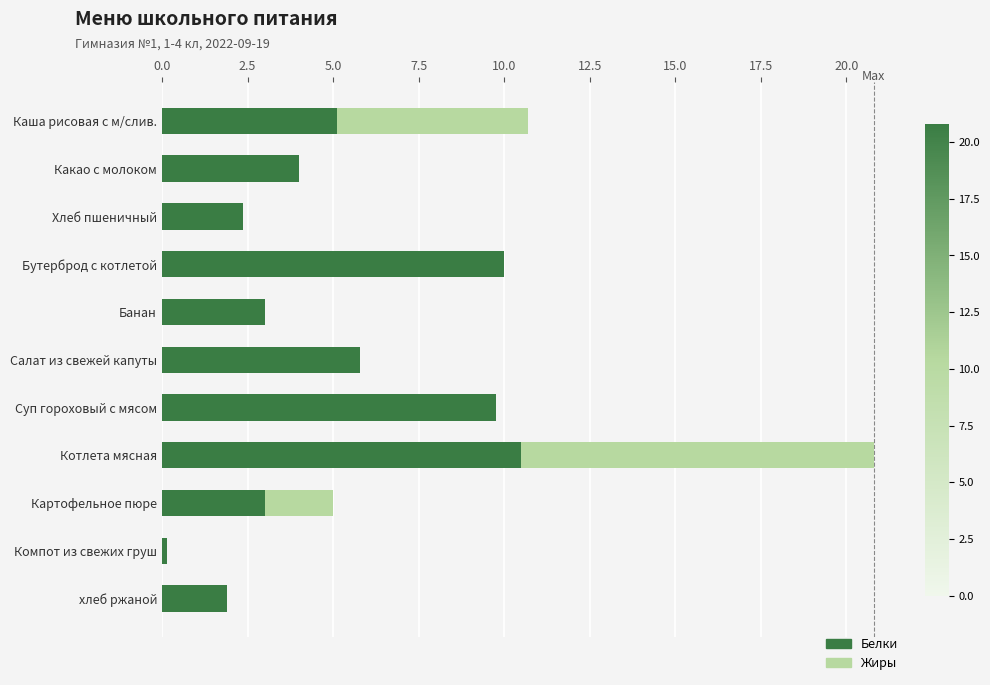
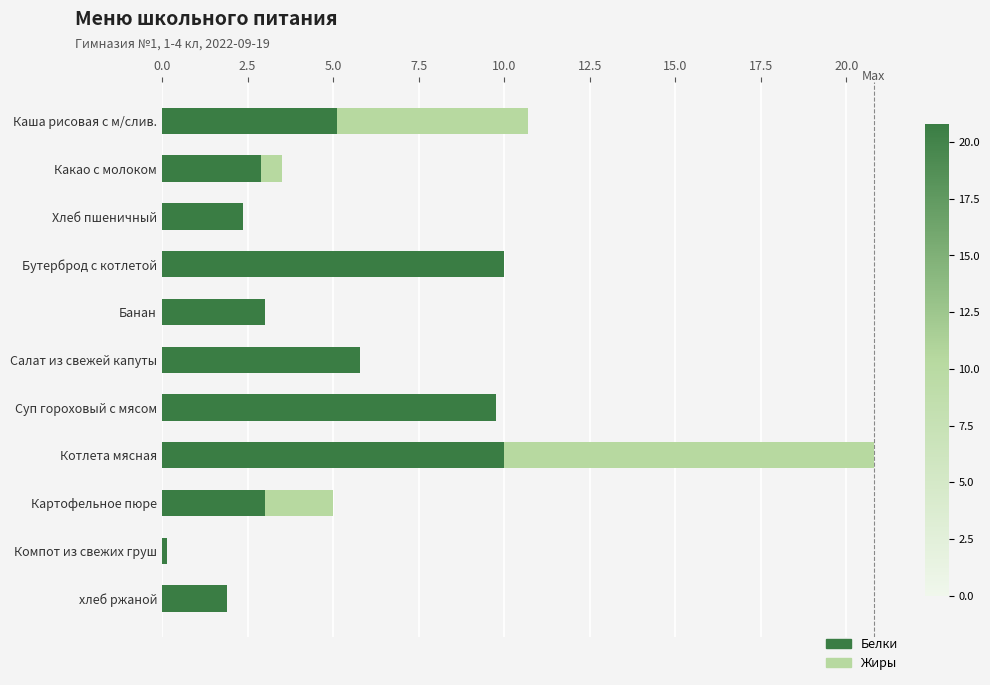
Белки, Какао с молоком: 4.0 -> 2.9
Белки, Котлета мясная: 10.5 -> 10.0
